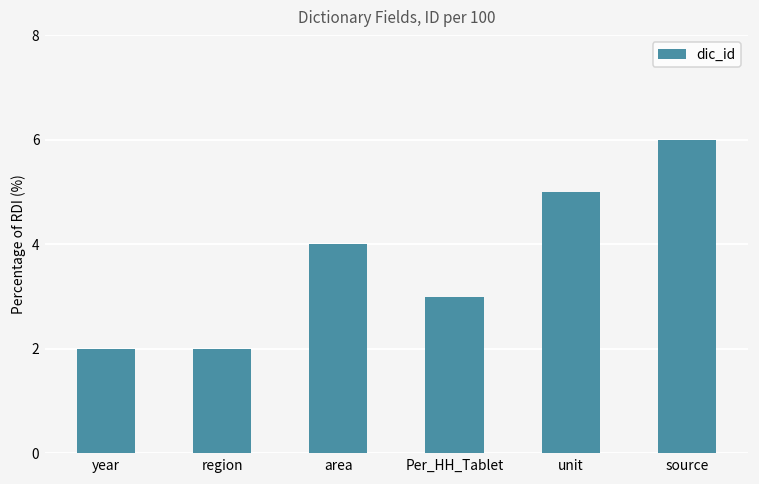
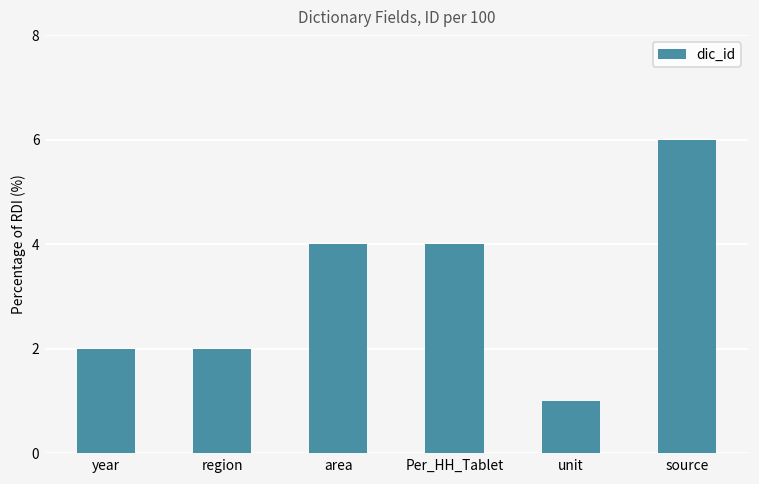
Per_HH_Tablet: 3 -> 4
unit: 5 -> 1
